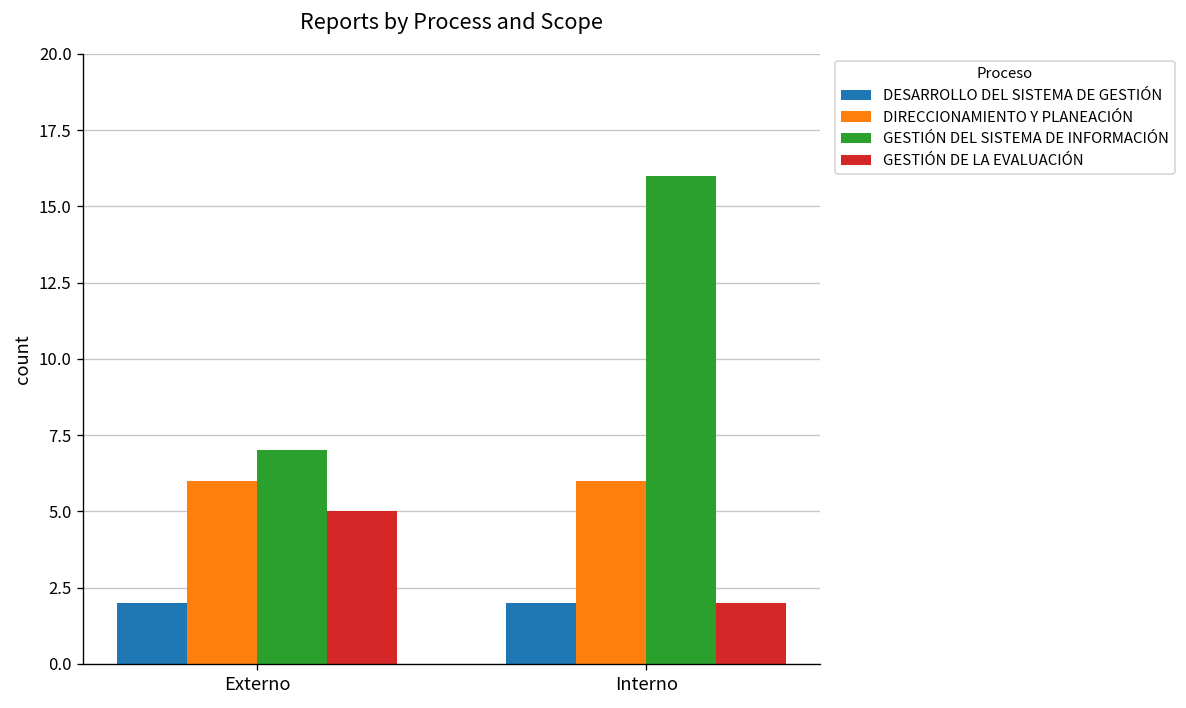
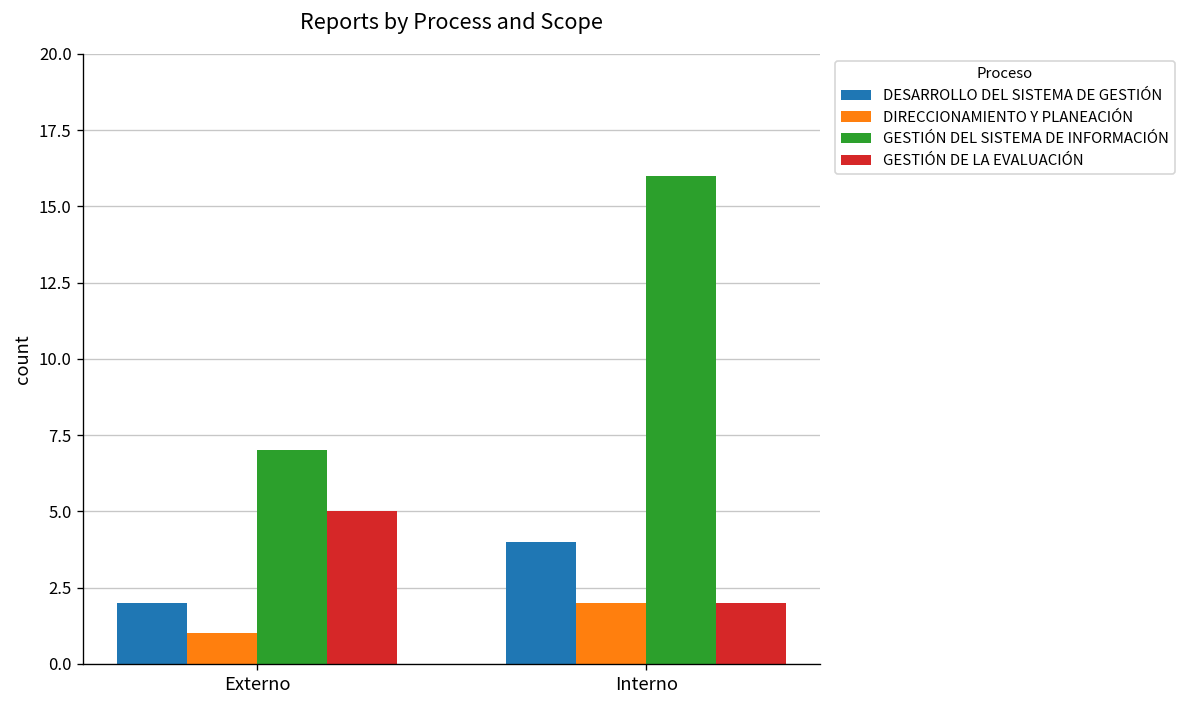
DIRECCIONAMIENTO Y PLANEACIÓN, Externo: 6 -> 1
DESARROLLO DEL SISTEMA DE GESTIÓN, Interno: 2 -> 4
DIRECCIONAMIENTO Y PLANEACIÓN, Interno: 6 -> 2
